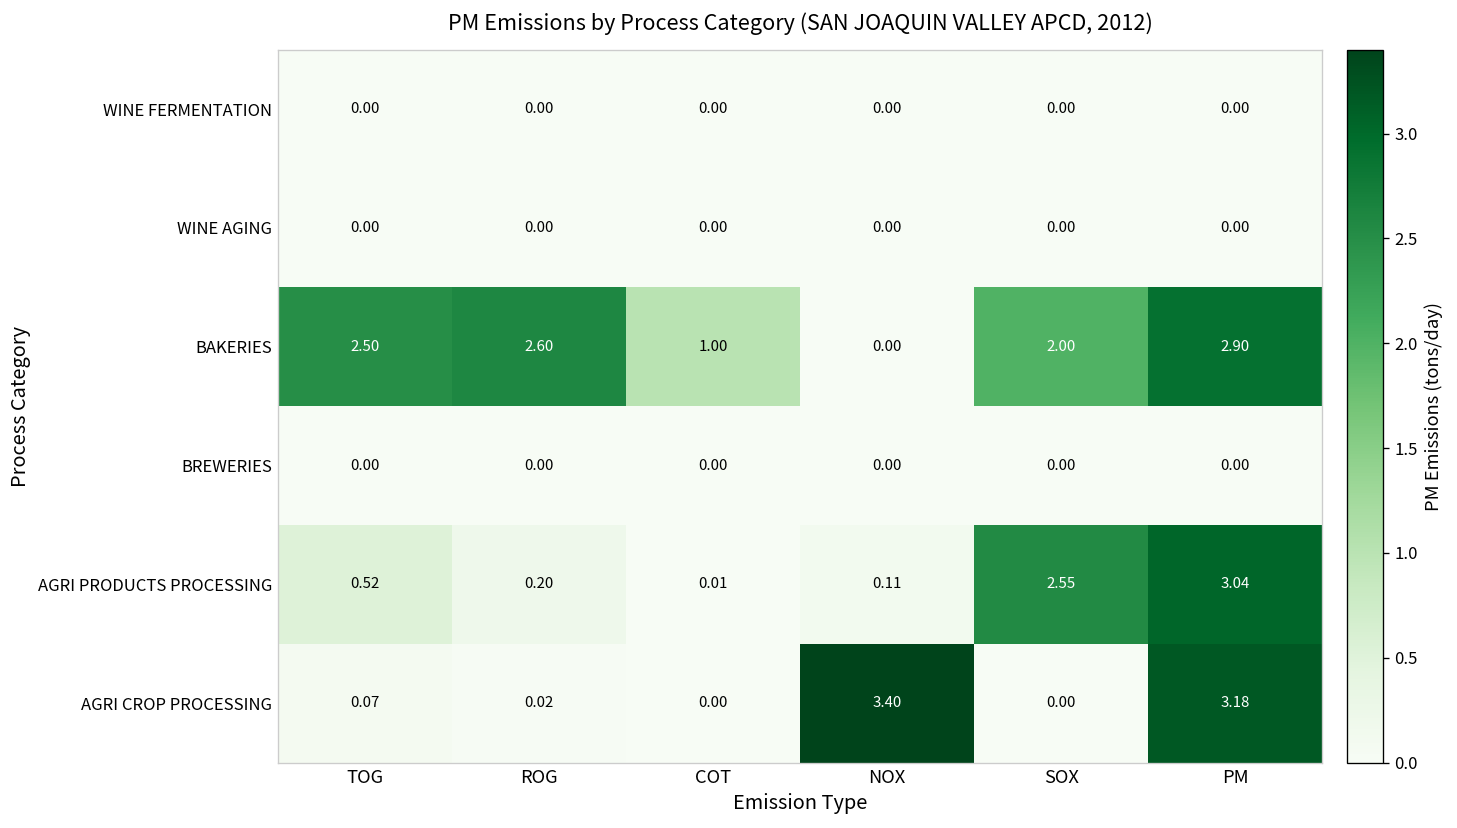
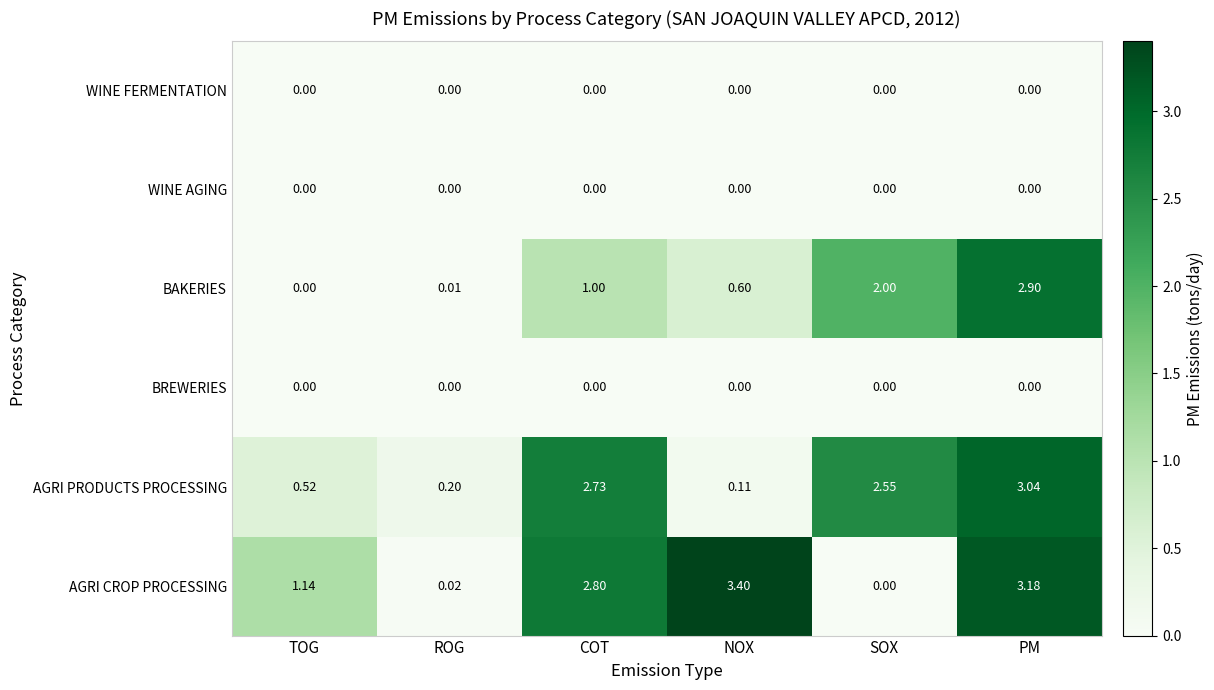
BAKERIES, TOG: 2.50 -> 0.00
BAKERIES, ROG: 2.60 -> 0.01
BAKERIES, NOX: 0.00 -> 0.60
AGRI PRODUCTS PROCESSING, COT: 0.01 -> 2.73
AGRI CROP PROCESSING, TOG: 0.07 -> 1.14
AGRI CROP PROCESSING, COT: 0.00 -> 2.80
